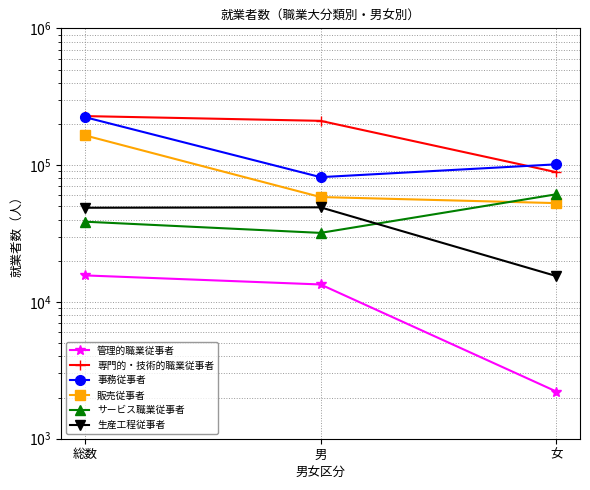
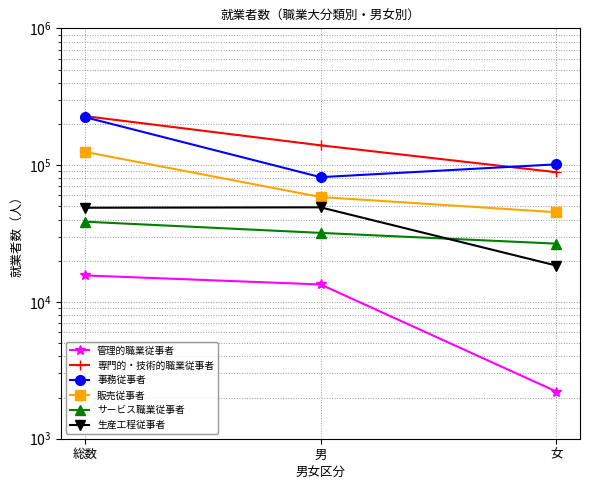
販売従事者, 総数: 170000 -> 130000
専門的・技術的職業従事者, 男: 210000 -> 140000
販売従事者, 女: 53000 -> 45000
サービス職業従事者, 女: 60000 -> 27000
生産工程従事者, 女: 15000 -> 18000
